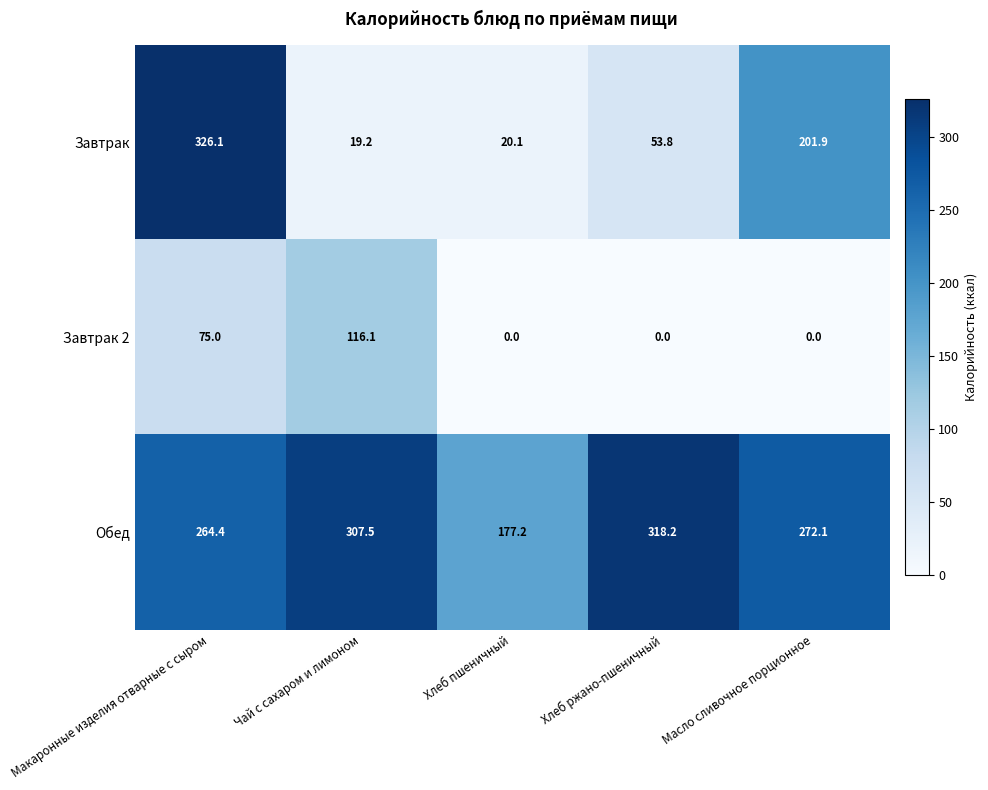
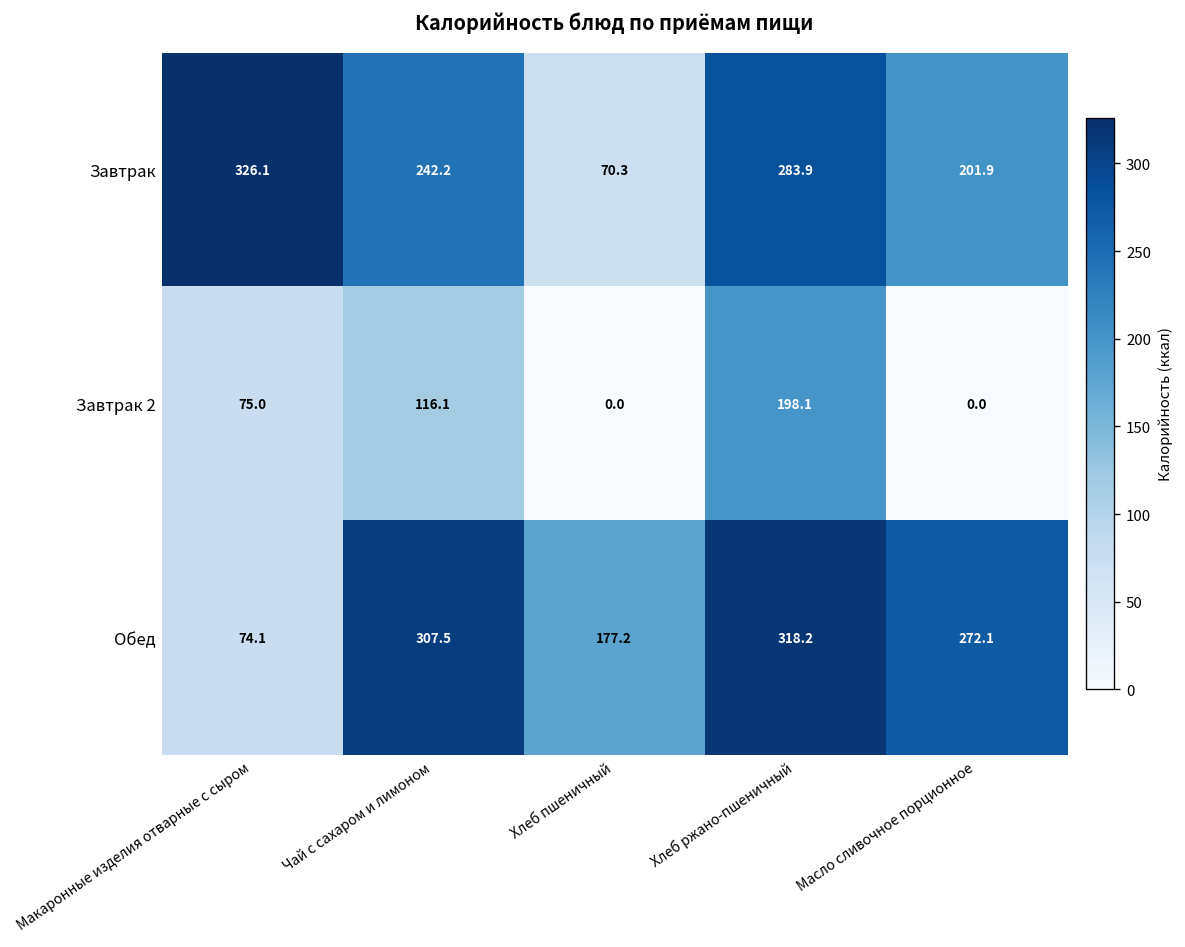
Завтрак, Чай с сахаром и лимоном: 19.2 -> 242.2
Завтрак, Хлеб пшеничный: 20.1 -> 70.3
Завтрак, Хлеб ржано-пшеничный: 53.8 -> 283.9
Завтрак 2, Хлеб ржано-пшеничный: 0.0 -> 198.1
Обед, Макаронные изделия отварные с сыром: 264.4 -> 74.1
